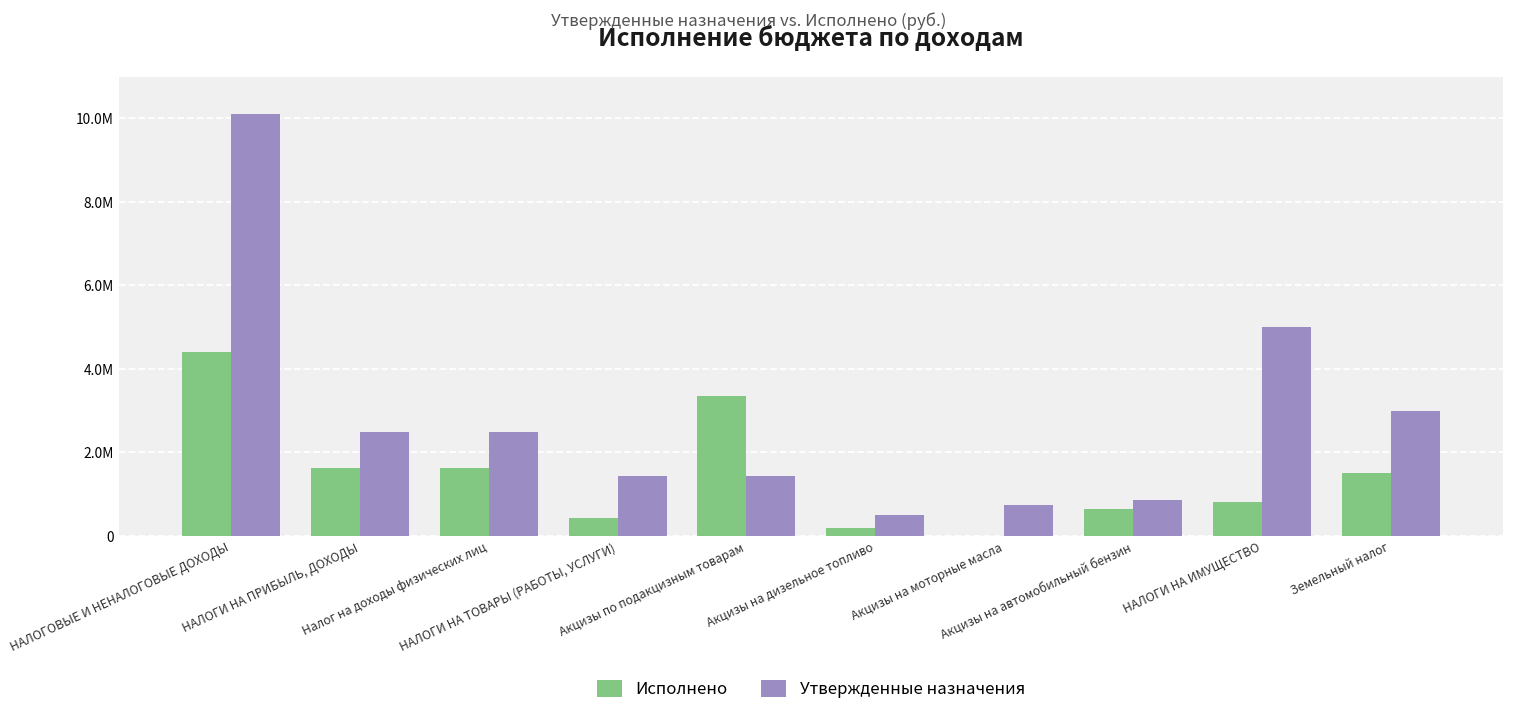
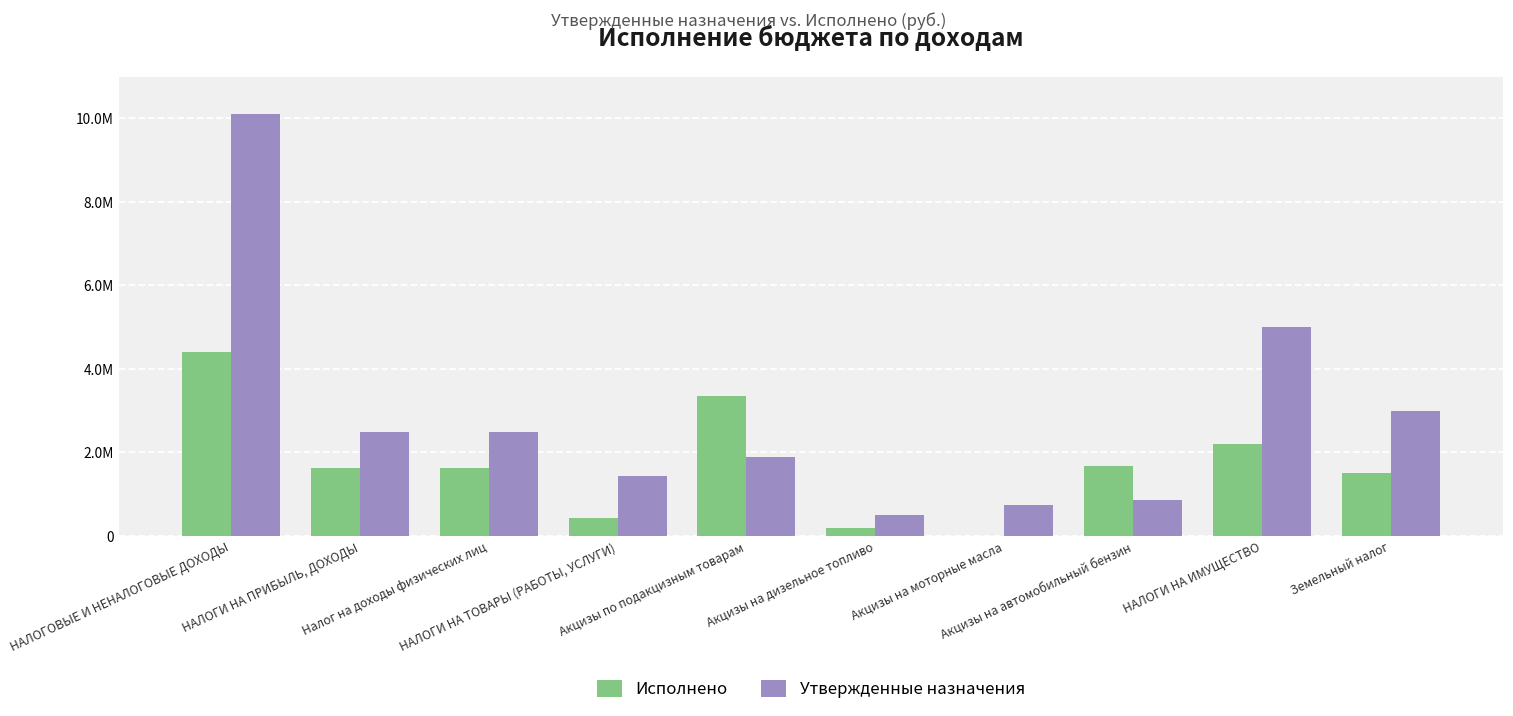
Утвержденные назначения, Акцизы по подакцизным товарам: 1400000 -> 1900000
Исполнено, Акцизы на автомобильный бензин: 600000 -> 1700000
Исполнено, НАЛОГИ НА ИМУЩЕСТВО: 800000 -> 2200000
